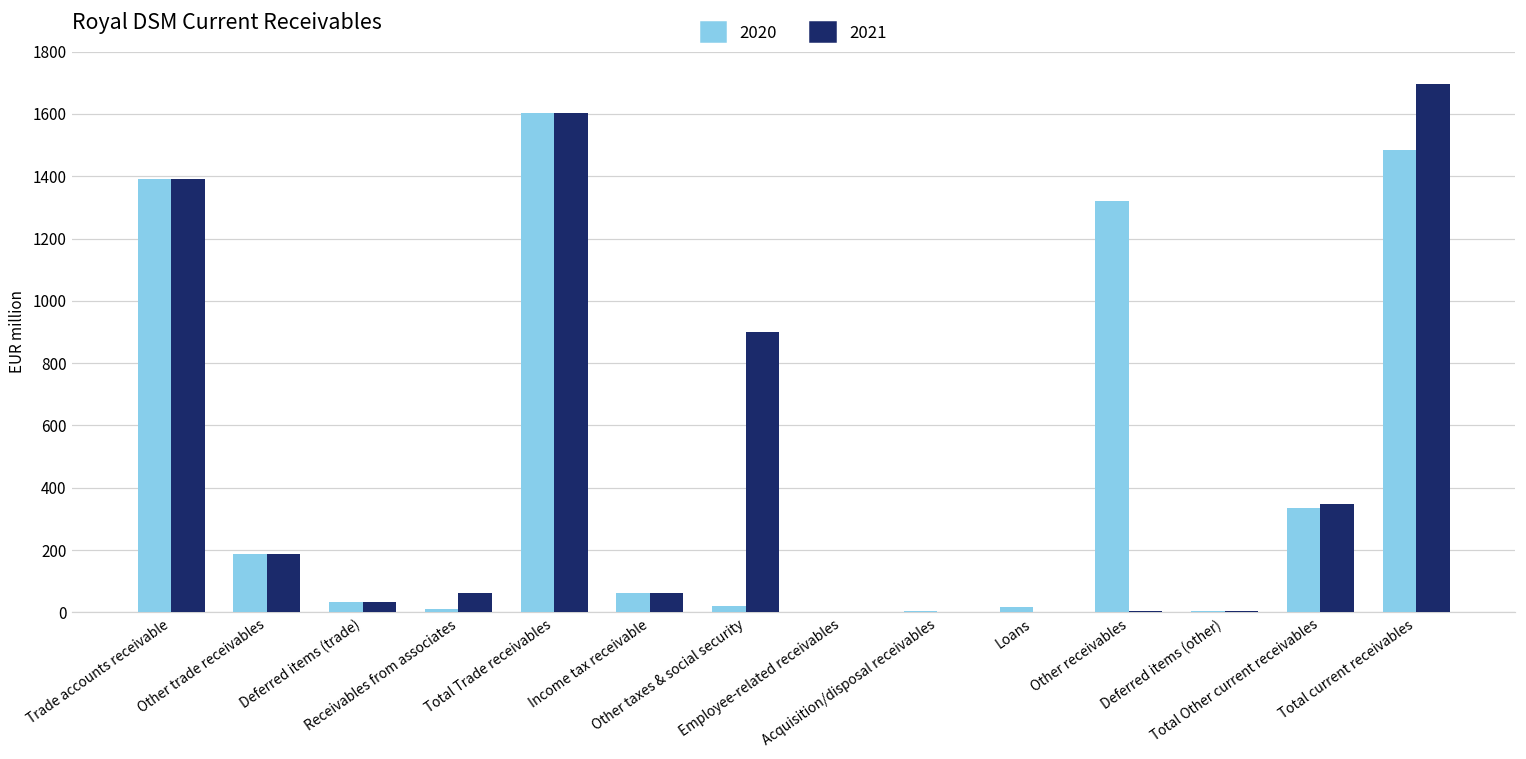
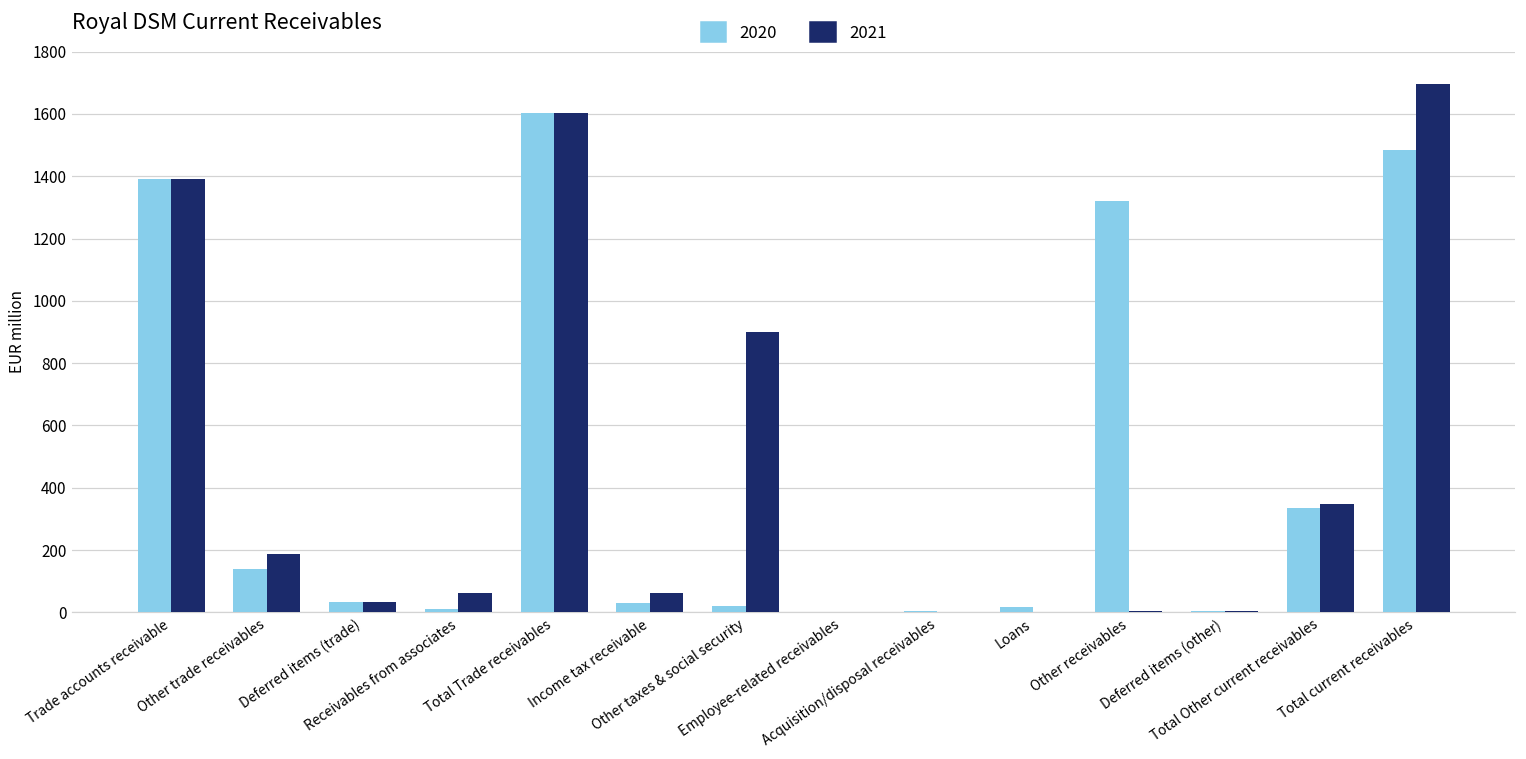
2020, Other trade receivables: 190 -> 140
2020, Income tax receivable: 60 -> 30
